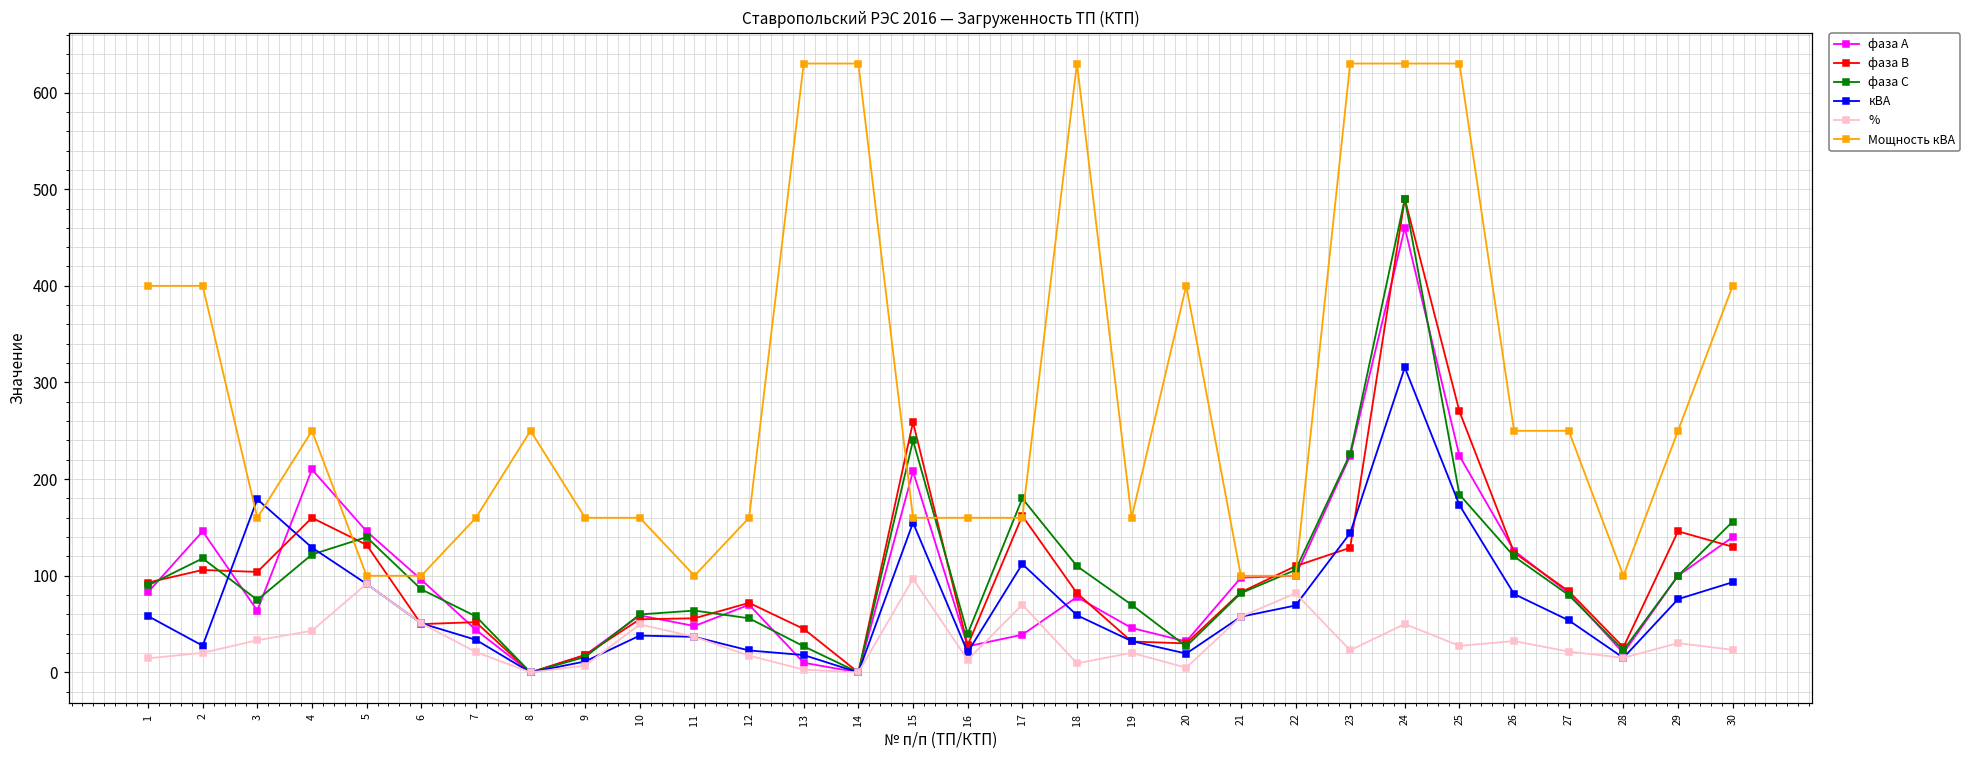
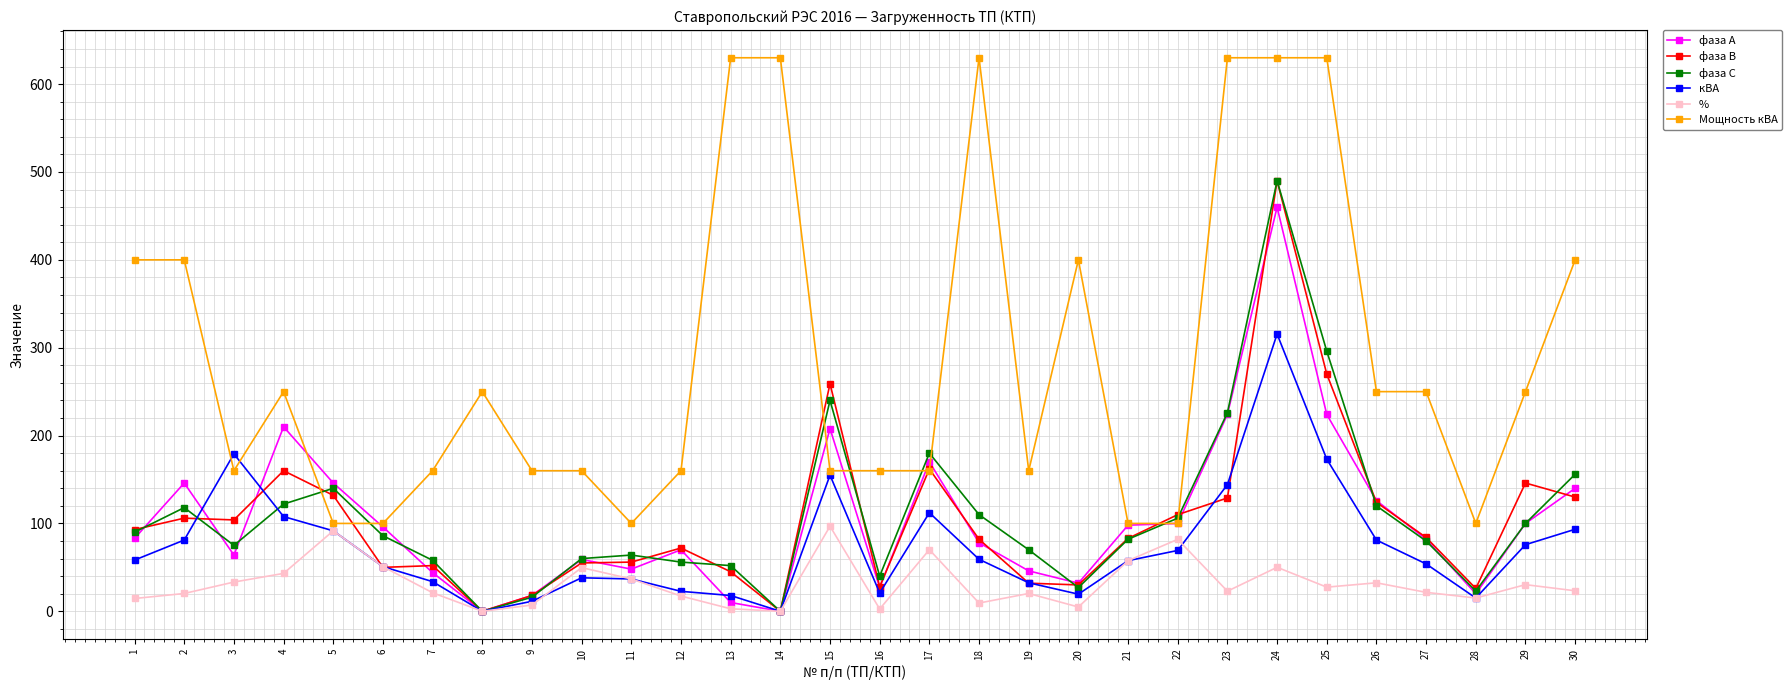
кВА, 2: 30 -> 80
кВА, 4: 130 -> 110
фаза С, 13: 30 -> 50
%, 16: 10 -> 0
фаза А, 17: 40 -> 170
фаза С, 25: 180 -> 300
